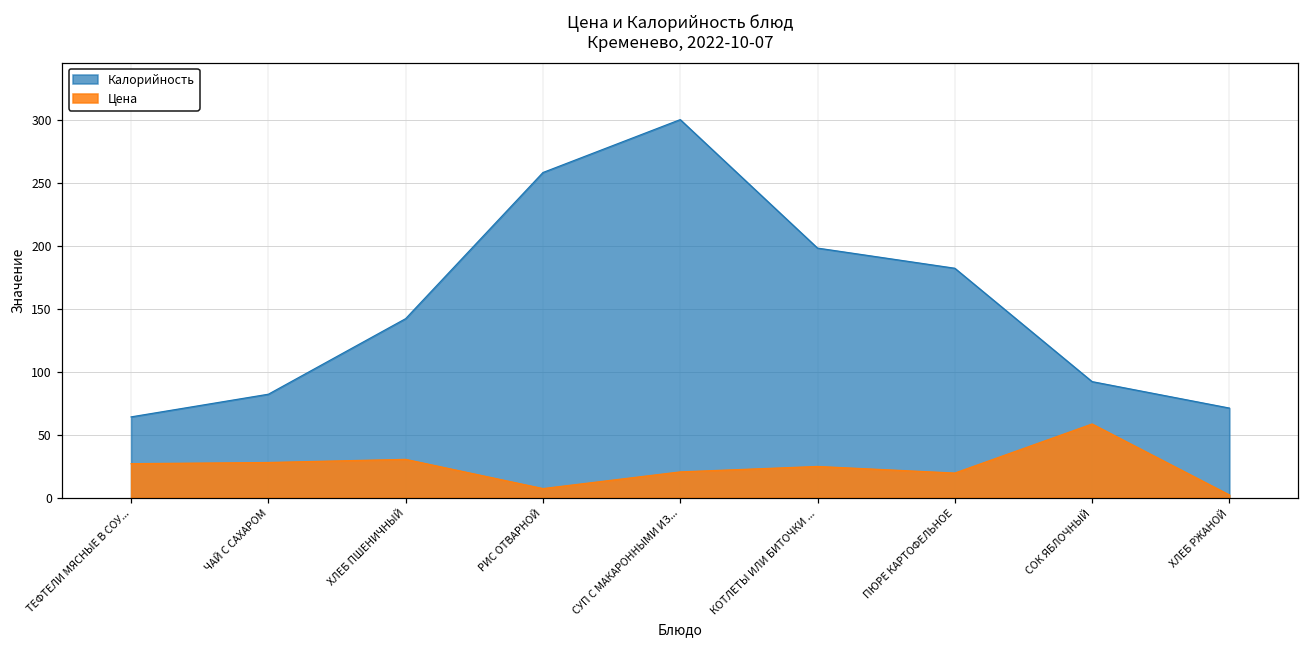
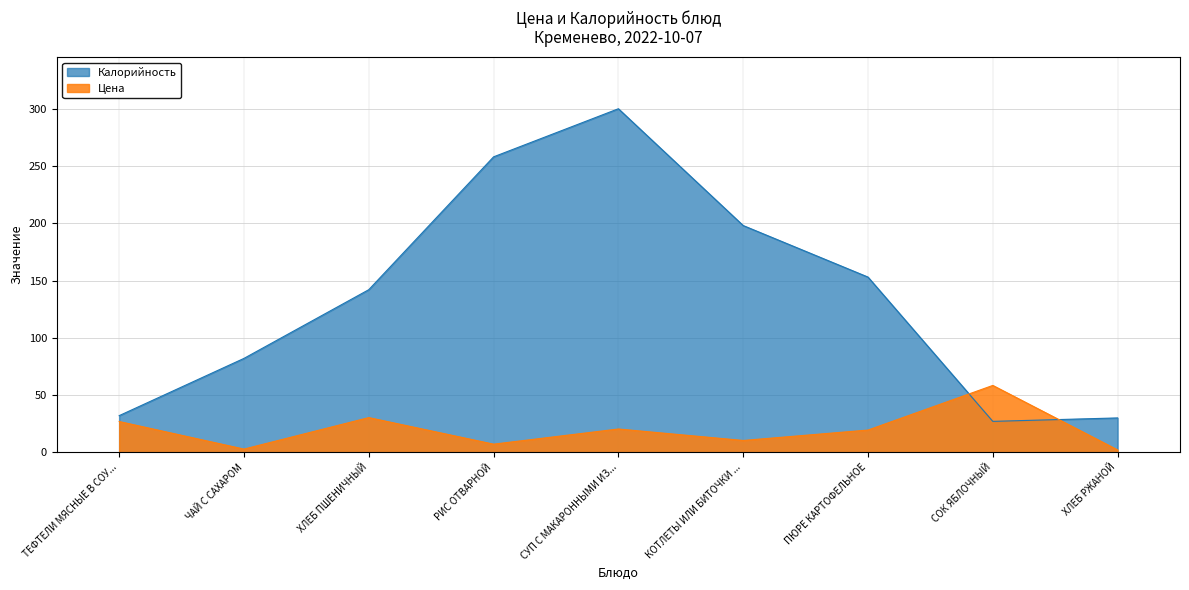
Калорийность, ТЕФТЕЛИ МЯСНЫЕ В СОУ...: 64 -> 32
Цена, ЧАЙ С САХАРОМ: 28 -> 3
Цена, КОТЛЕТЫ ИЛИ БИТОЧКИ ...: 25 -> 10
Калорийность, ПЮРЕ КАРТОФЕЛЬНОЕ: 182 -> 153
Калорийность, СОК ЯБЛОЧНЫЙ: 92 -> 27
Калорийность, ХЛЕБ РЖАНОЙ: 71 -> 30
